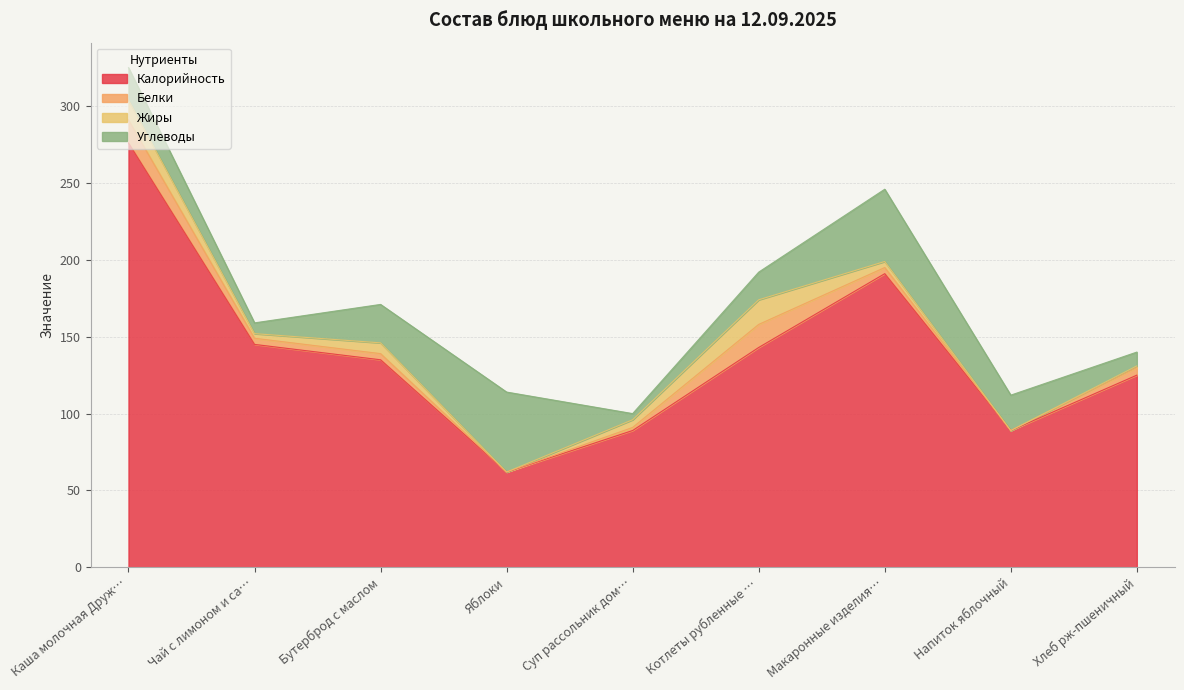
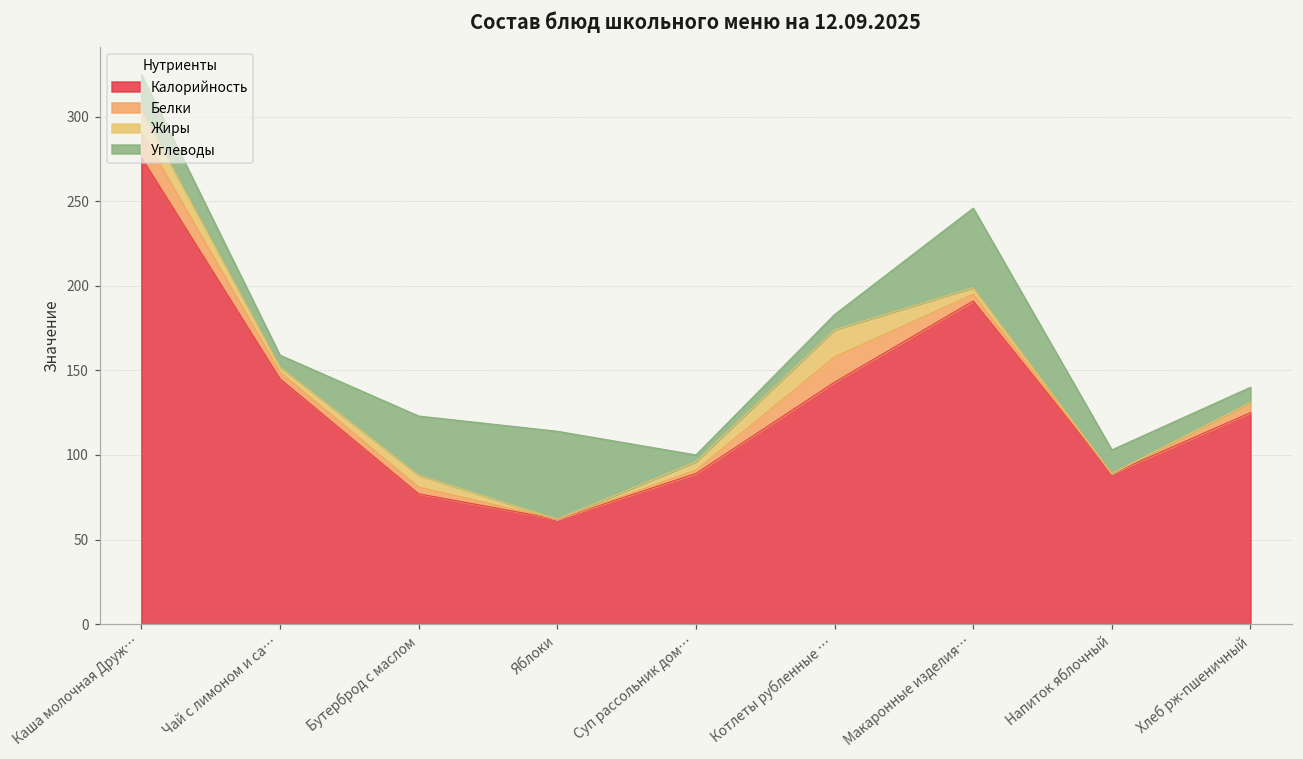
Калорийность, Бутерброд с маслом: 135 -> 77
Углеводы, Бутерброд с маслом: 25 -> 35
Углеводы, Котлеты рубленные …: 18 -> 9
Углеводы, Напиток яблочный: 23 -> 14
